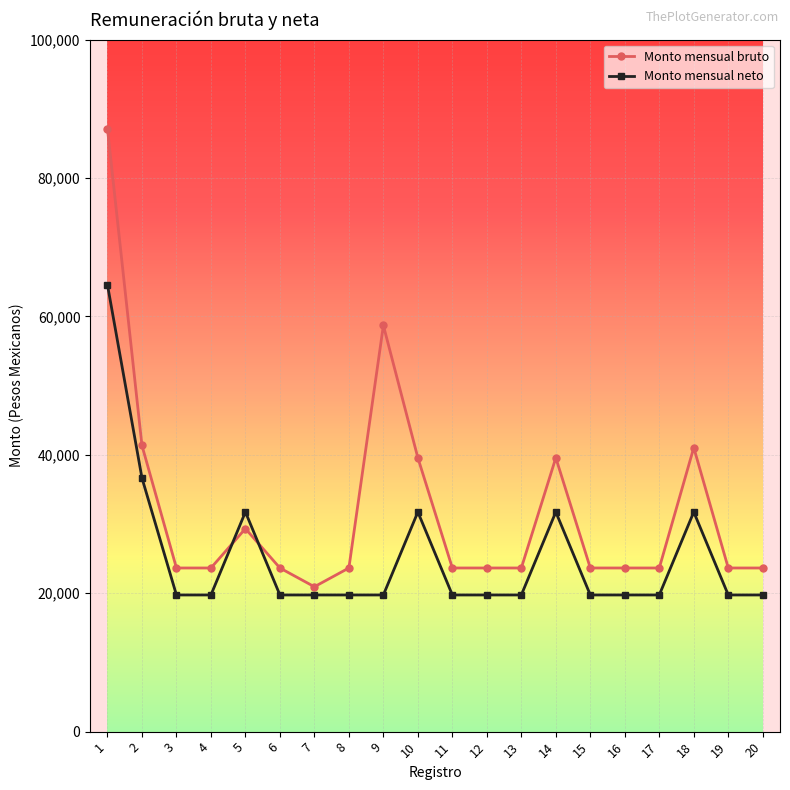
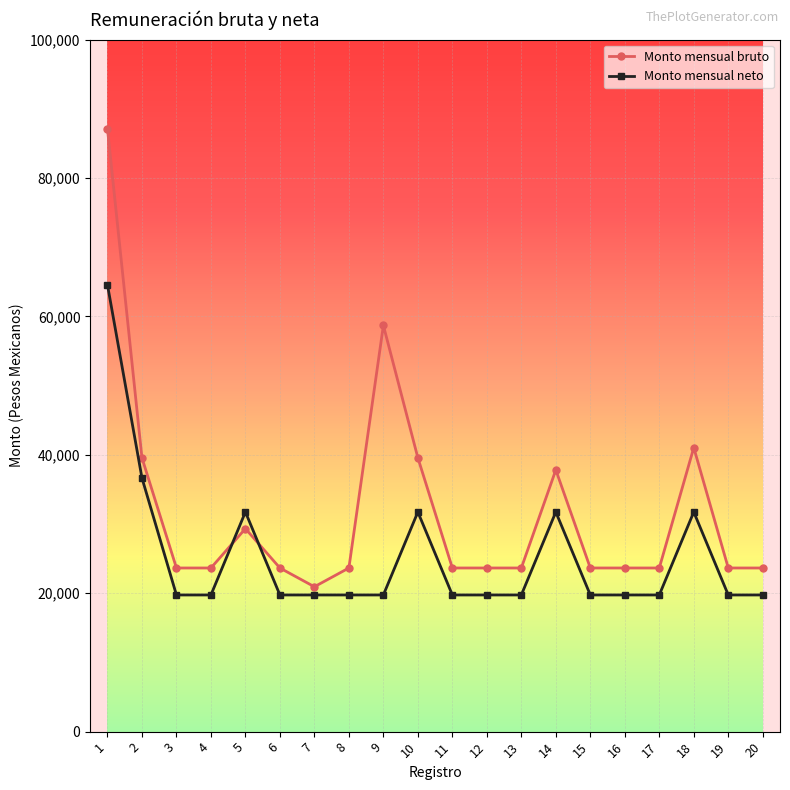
Monto mensual bruto, 2: 41,000 -> 40,000
Monto mensual bruto, 14: 40,000 -> 38,000
